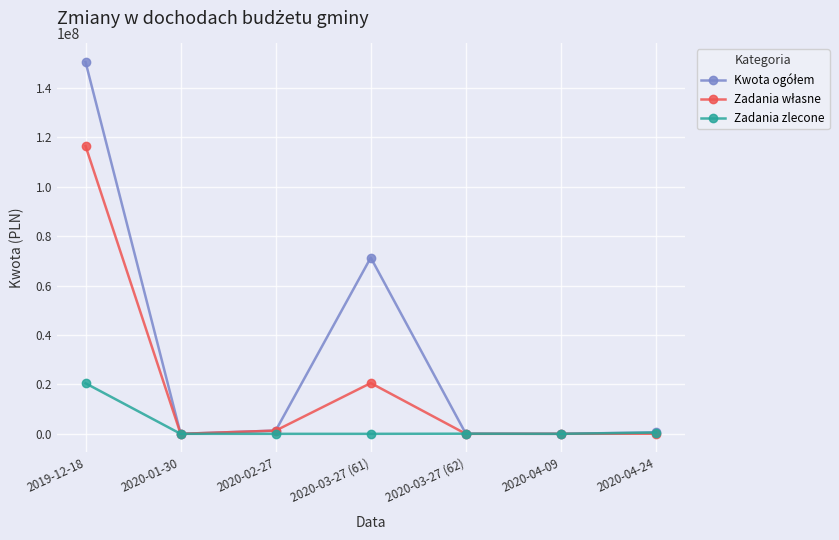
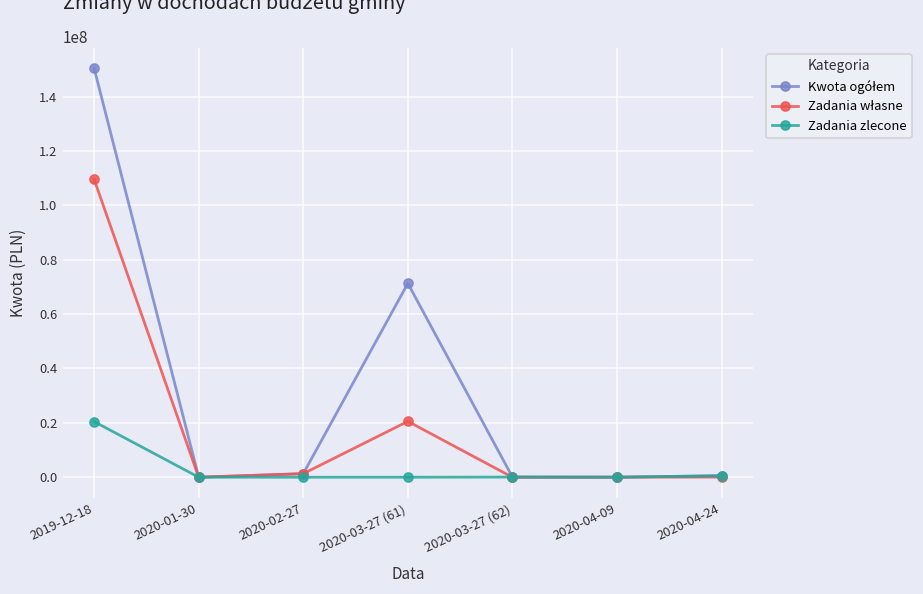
Zadania własne, 2019-12-18: 116000000 -> 110000000
